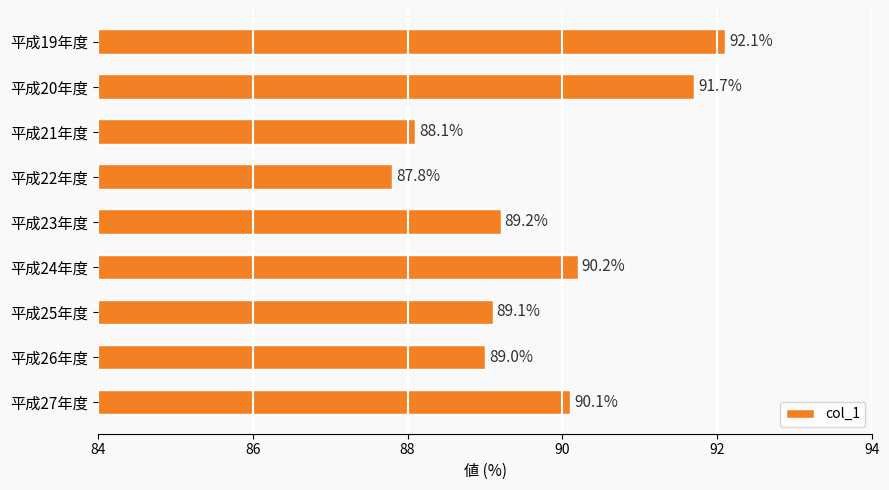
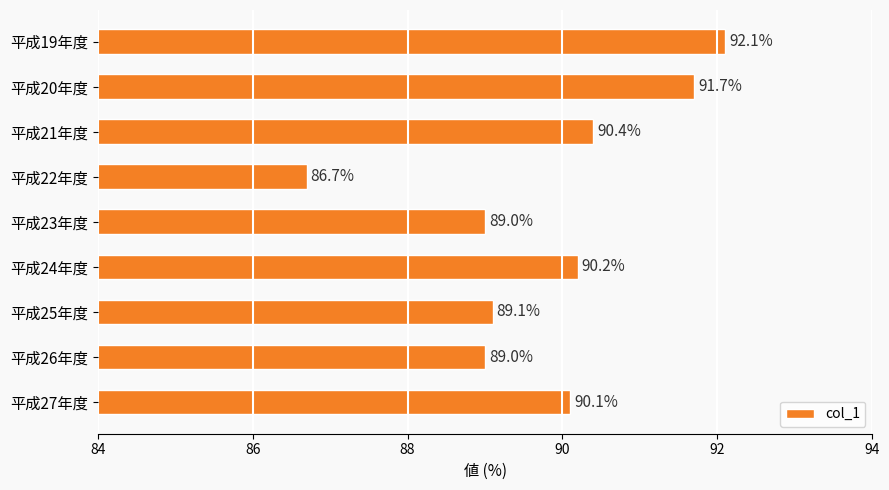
平成21年度: 88.1% -> 90.4%
平成22年度: 87.8% -> 86.7%
平成23年度: 89.2% -> 89.0%
